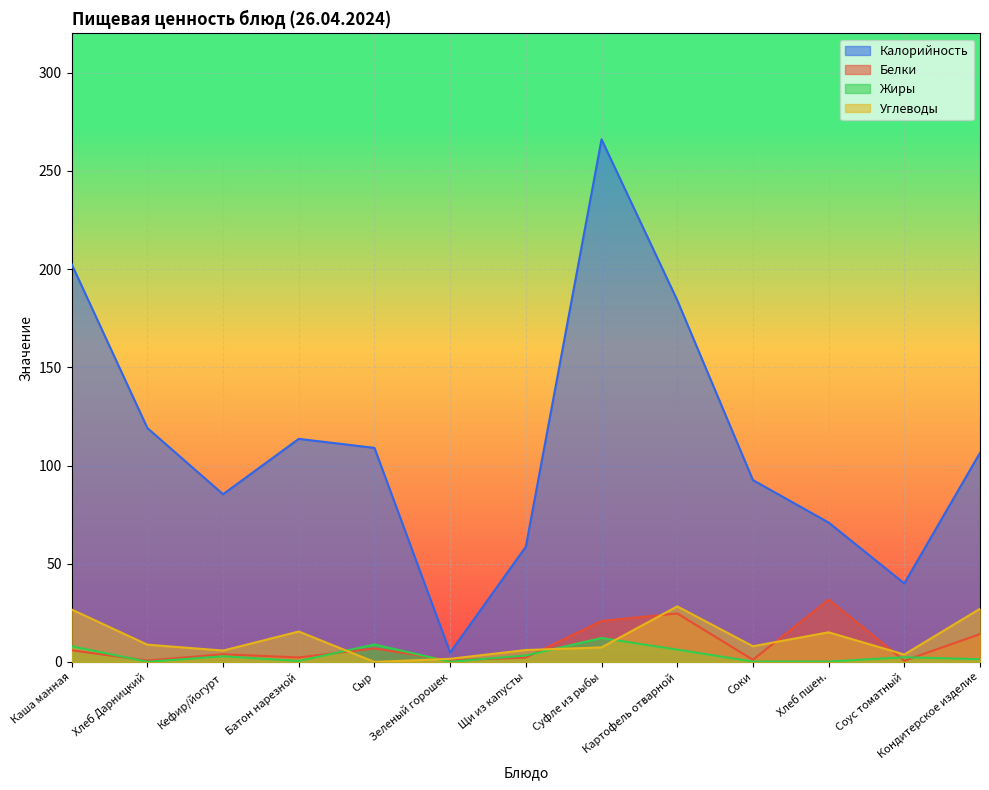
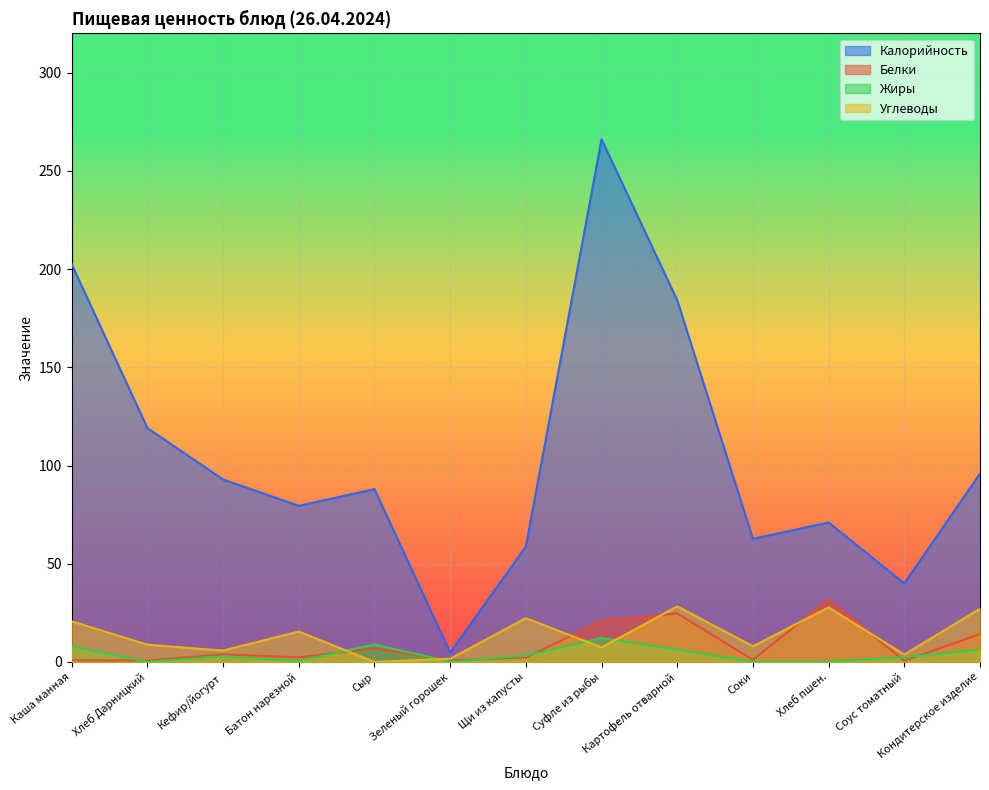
Белки, Каша манная: 6 -> 1
Углеводы, Каша манная: 27 -> 21
Калорийность, Кефир/йогурт: 85 -> 93
Калорийность, Батон нарезной: 114 -> 80
Калорийность, Сыр: 109 -> 88
Углеводы, Щи из капусты: 6 -> 22
Калорийность, Соки: 93 -> 63
Углеводы, Хлеб пшен.: 15 -> 28
Калорийность, Кондитерское изделие: 107 -> 96
Жиры, Кондитерское изделие: 1 -> 6
